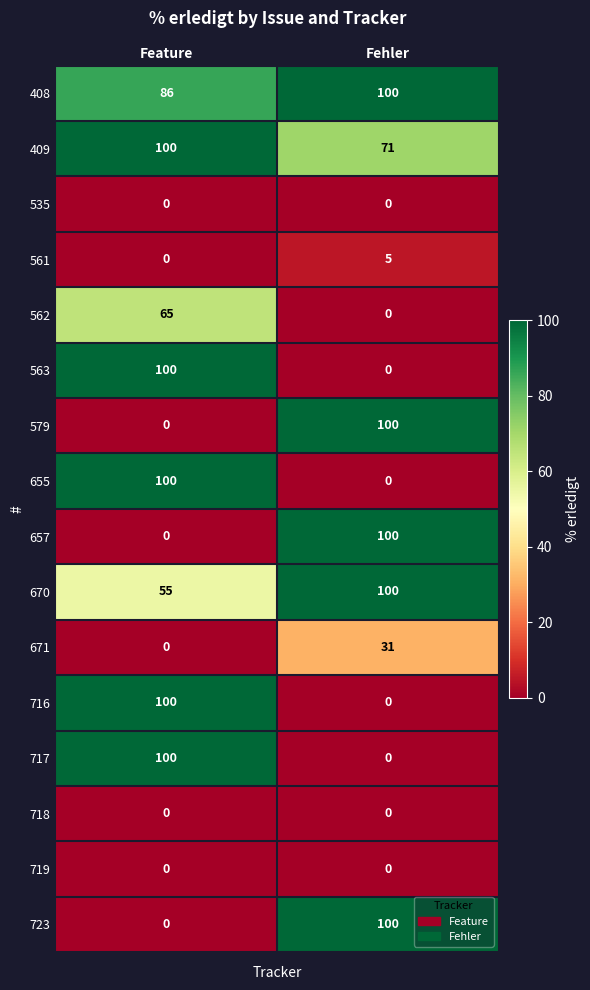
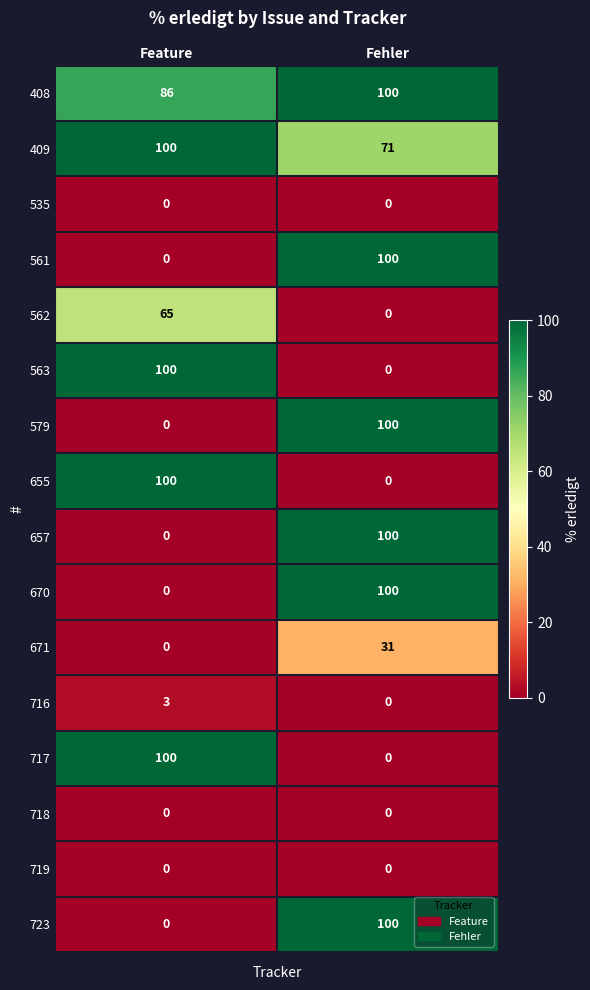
561, Fehler: 5 -> 100
670, Feature: 55 -> 0
716, Feature: 100 -> 3
